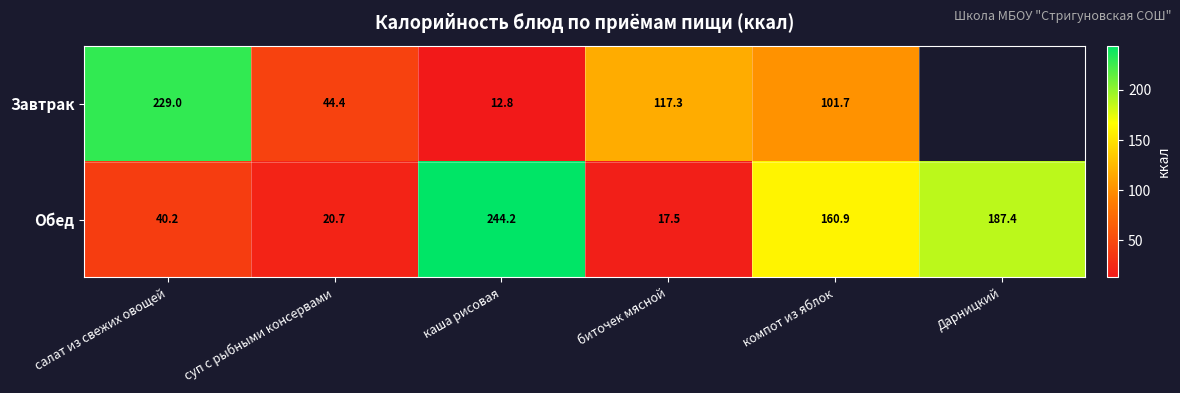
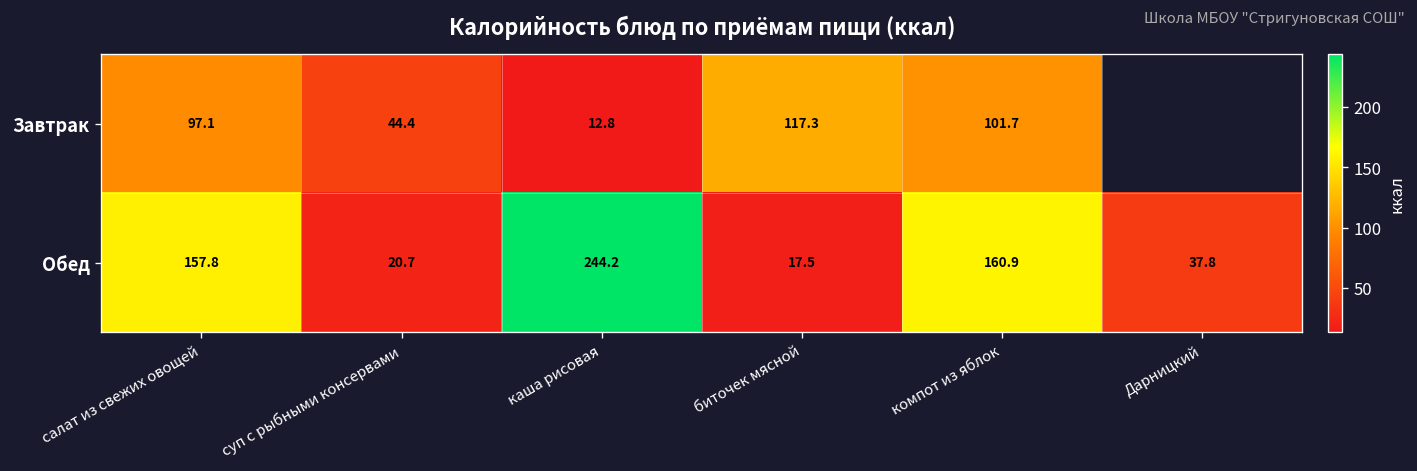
Завтрак, салат из свежих овощей: 229.0 -> 97.1
Обед, салат из свежих овощей: 40.2 -> 157.8
Обед, Дарницкий: 187.4 -> 37.8
